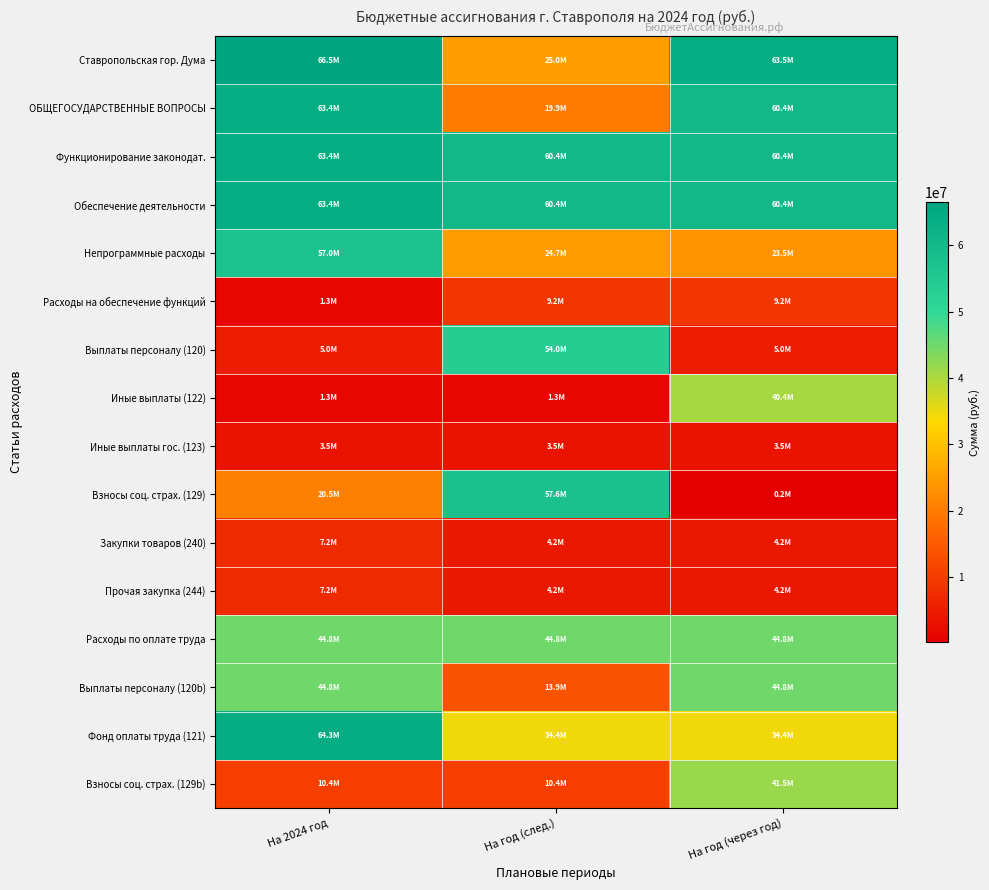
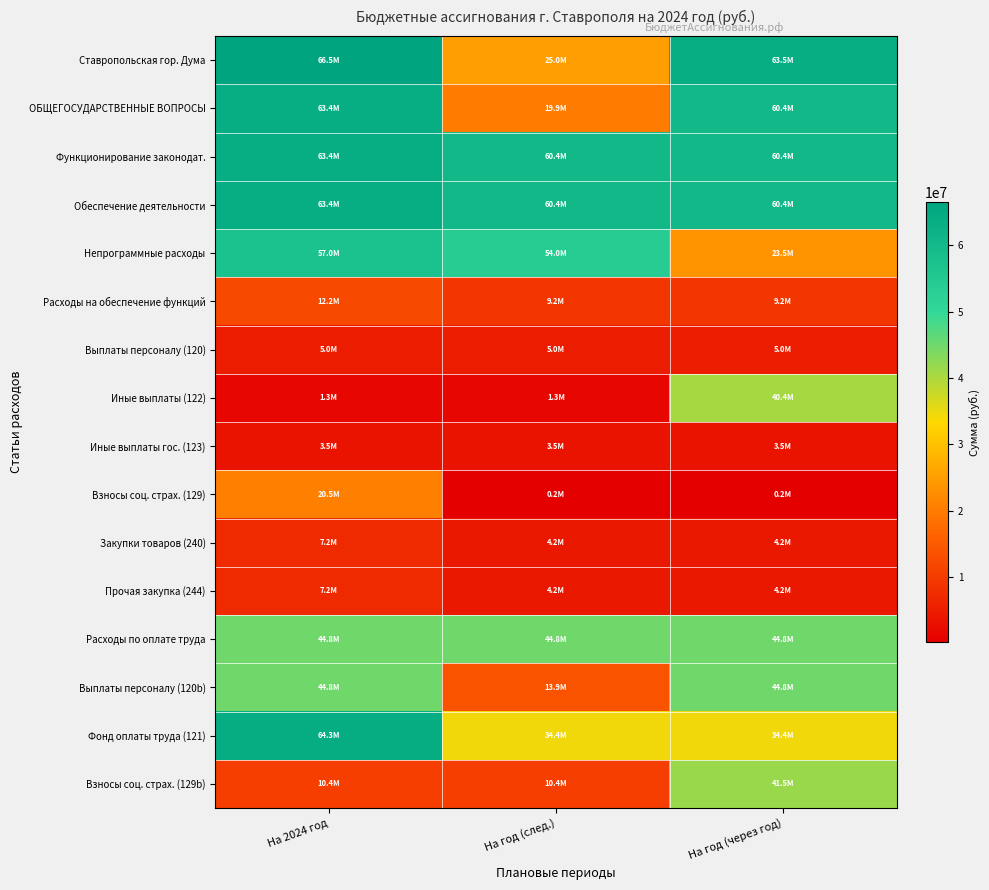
Непрограммные расходы, На год (след.): 24.7M -> 54.0M
Расходы на обеспечение функций, На 2024 год: 1.3M -> 12.2M
Выплаты персоналу (120), На год (след.): 54.0M -> 5.0M
Взносы соц. страх. (129), На год (след.): 57.6M -> 0.2M
